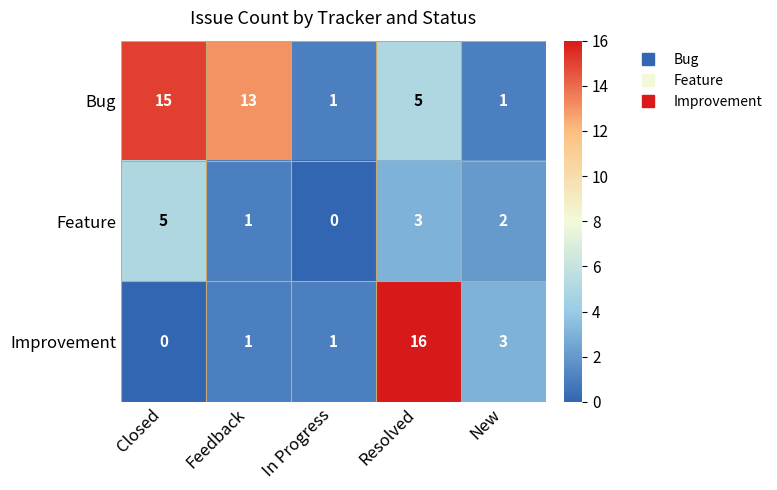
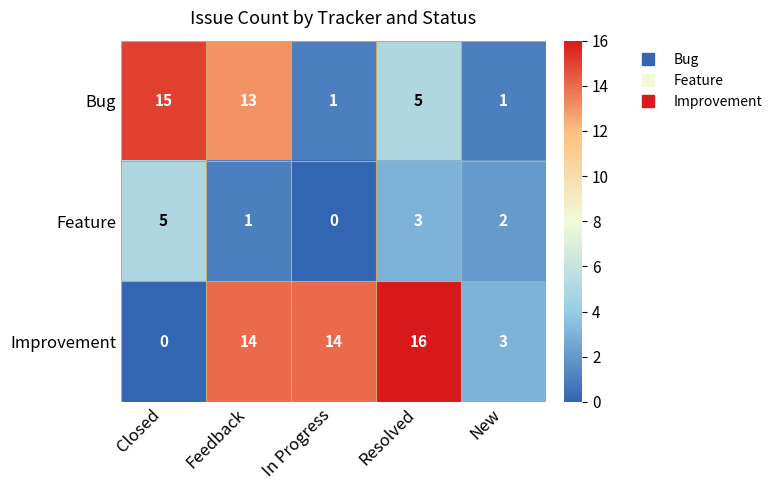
Improvement, Feedback: 1 -> 14
Improvement, In Progress: 1 -> 14
